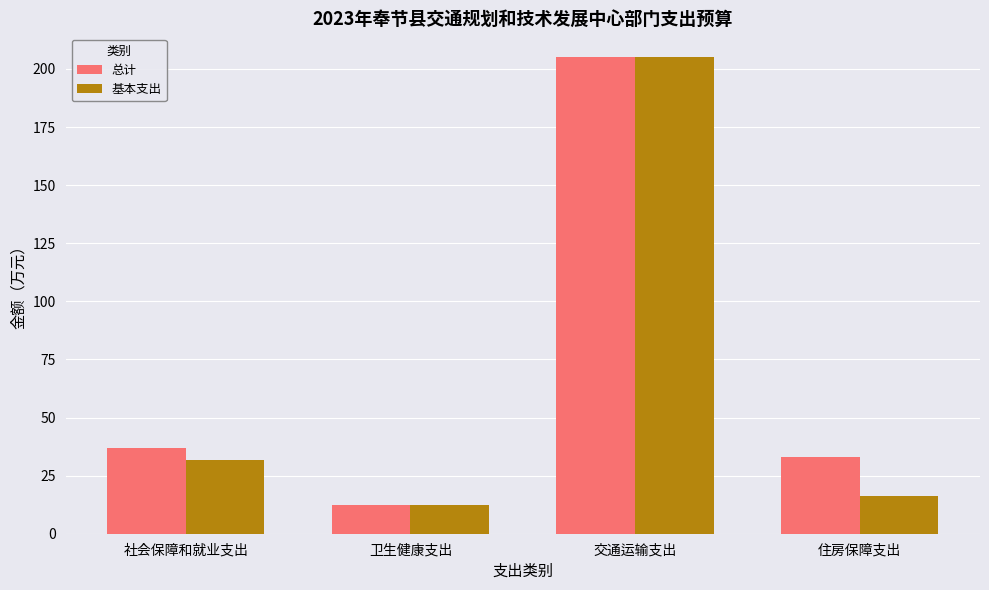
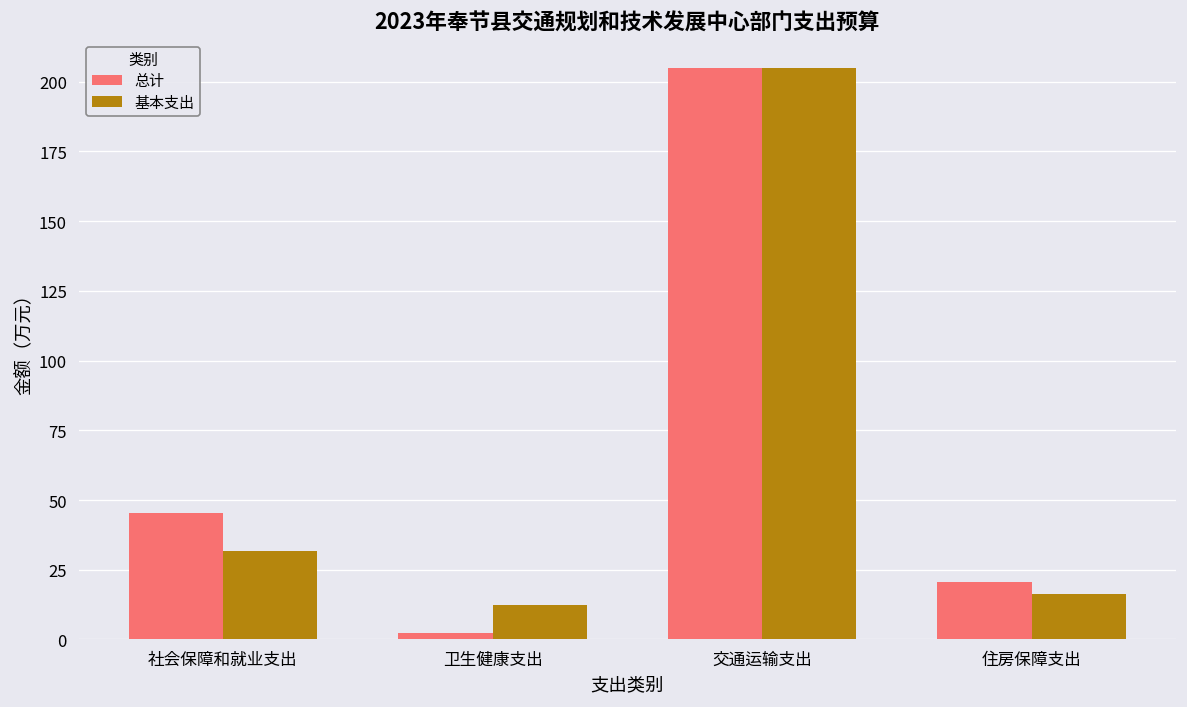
总计, 社会保障和就业支出: 37 -> 45
总计, 卫生健康支出: 12 -> 2
总计, 住房保障支出: 33 -> 21
